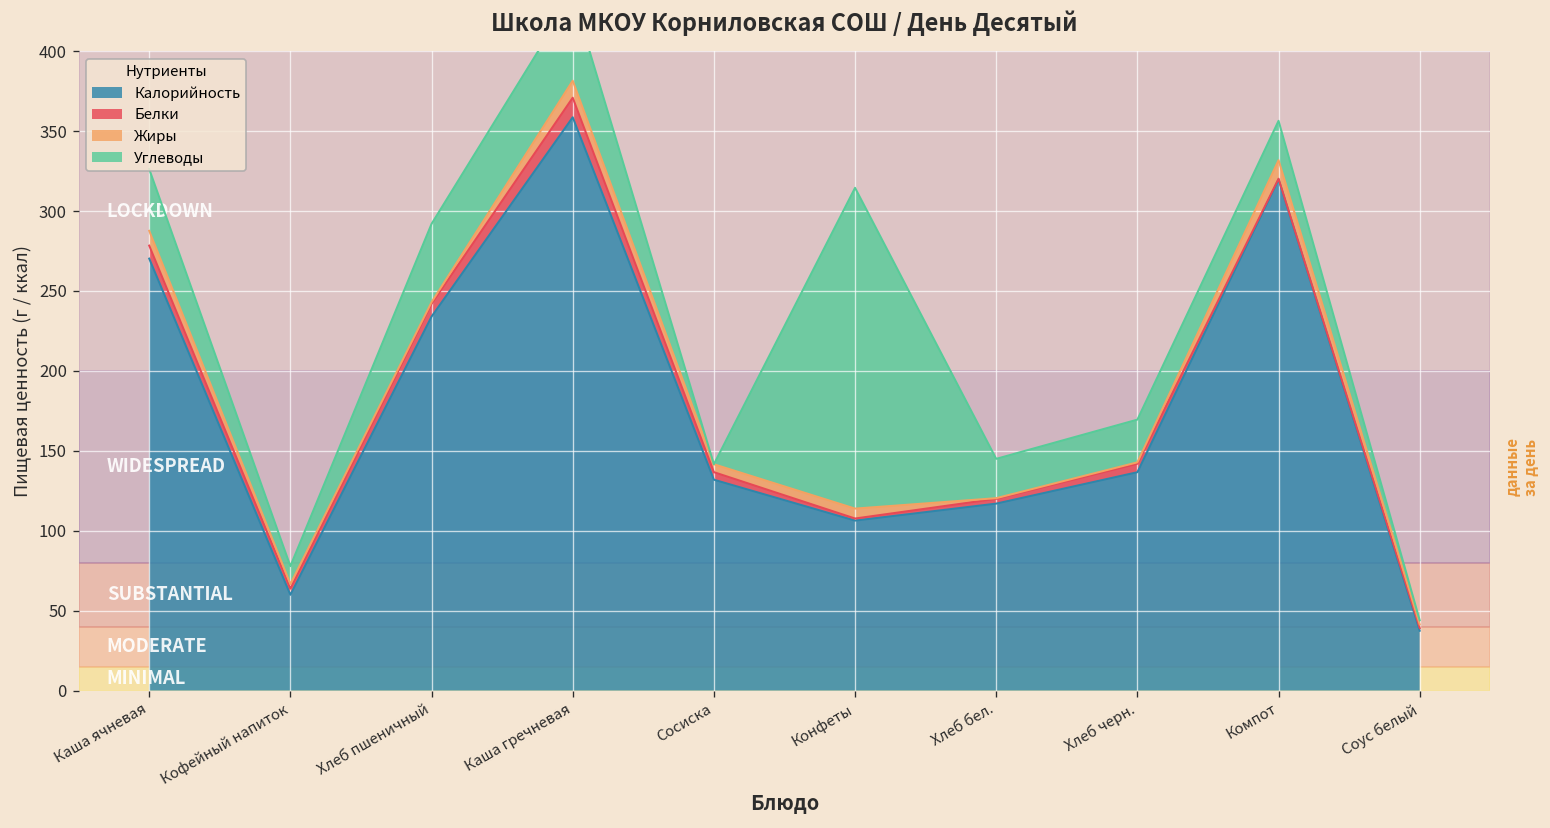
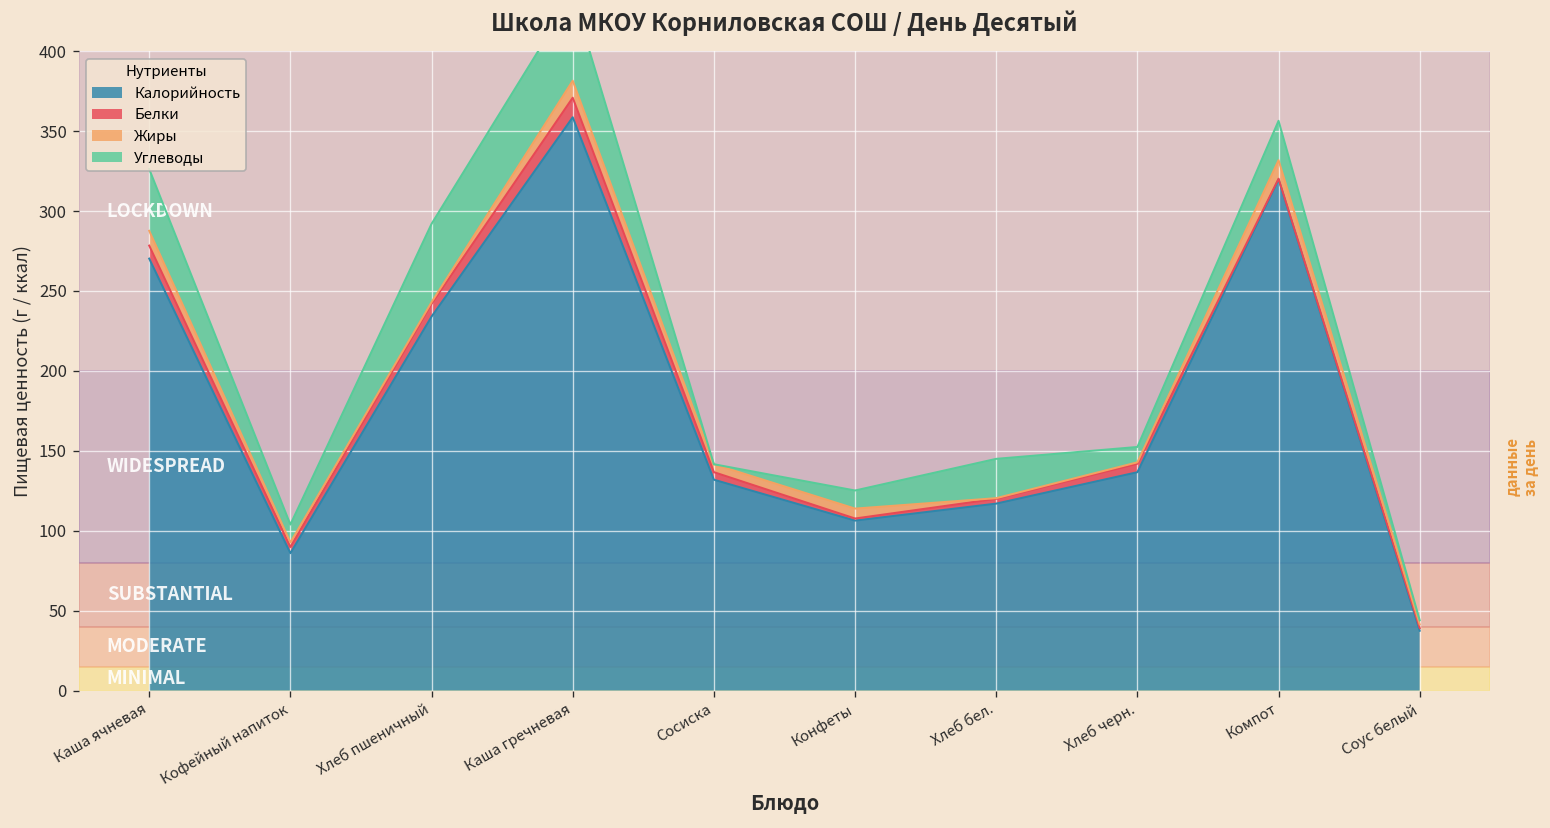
Калорийность, Кофейный напиток: 60 -> 86
Углеводы, Конфеты: 201 -> 11
Углеводы, Хлеб черн.: 27 -> 10
